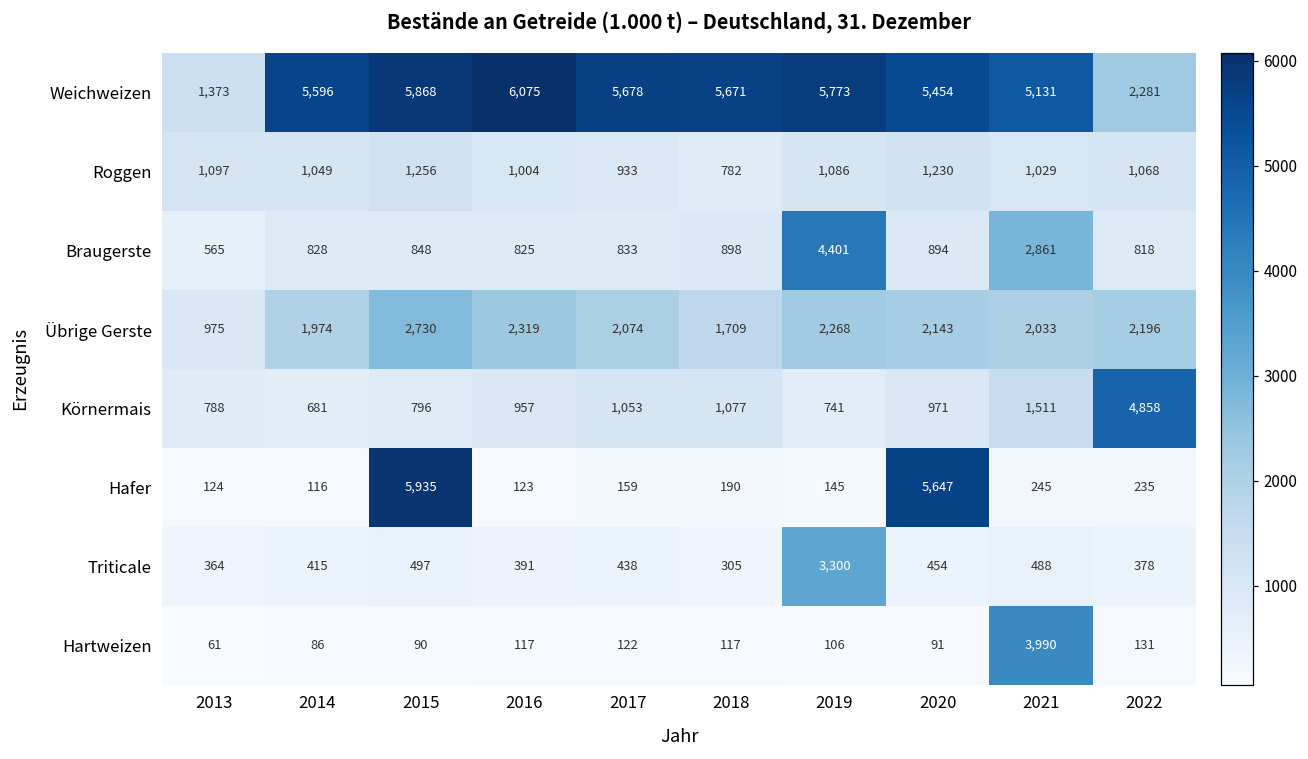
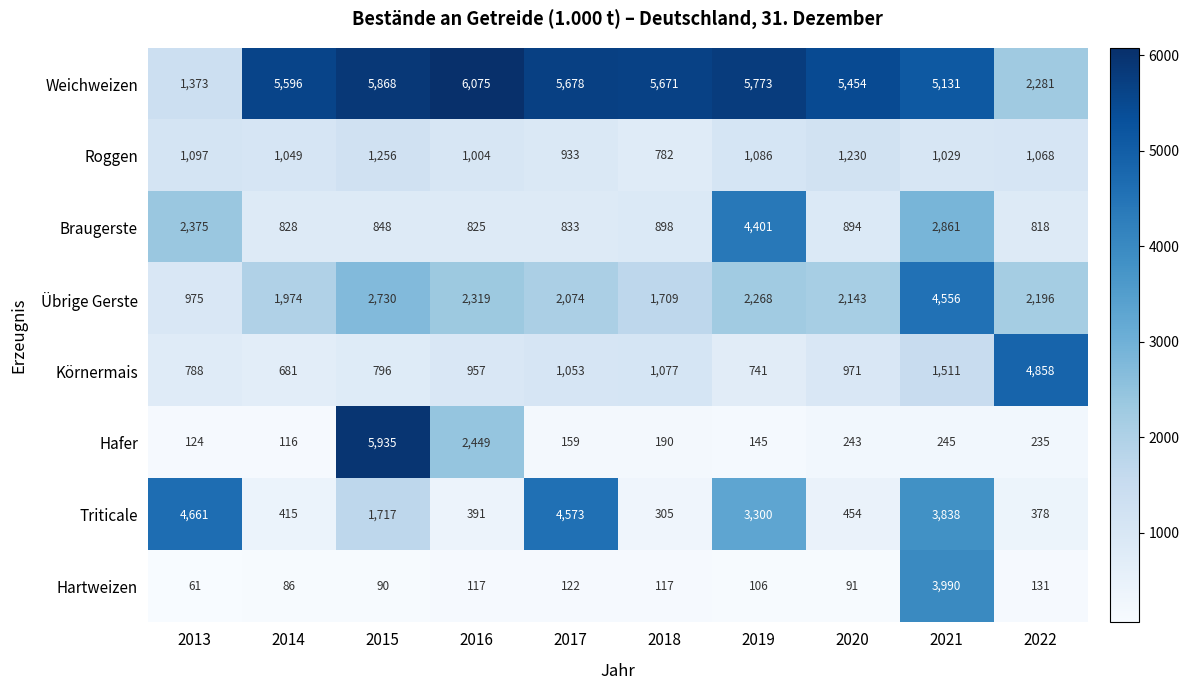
Braugerste, 2013: 565 -> 2,375
Übrige Gerste, 2021: 2,033 -> 4,556
Hafer, 2016: 123 -> 2,449
Hafer, 2020: 5,647 -> 243
Triticale, 2013: 364 -> 4,661
Triticale, 2015: 497 -> 1,717
Triticale, 2017: 438 -> 4,573
Triticale, 2021: 488 -> 3,838
